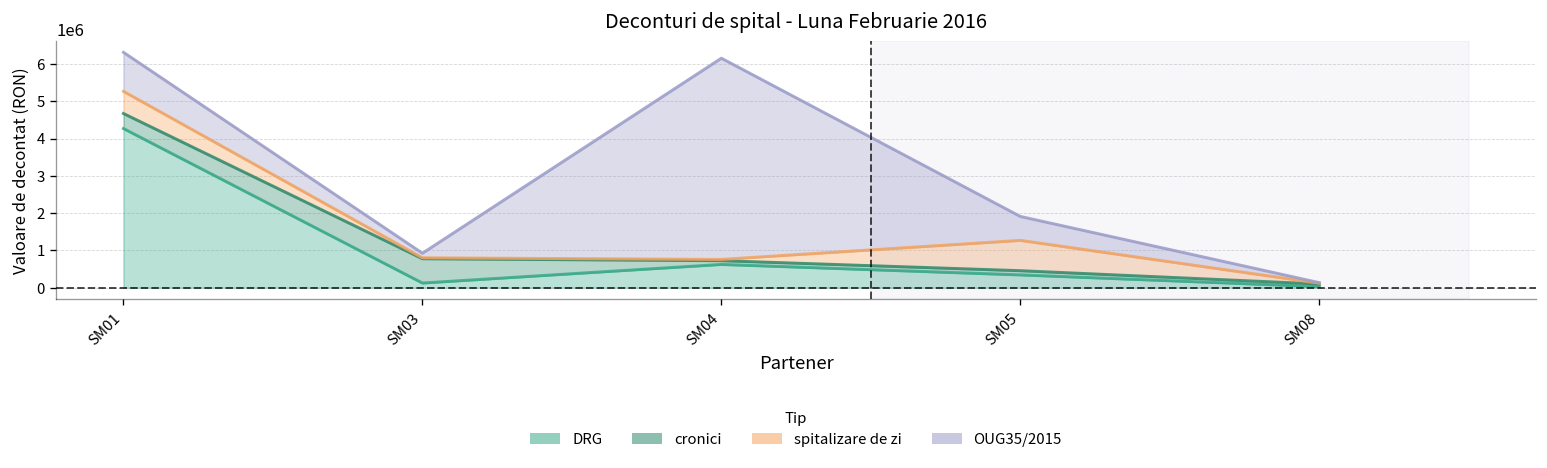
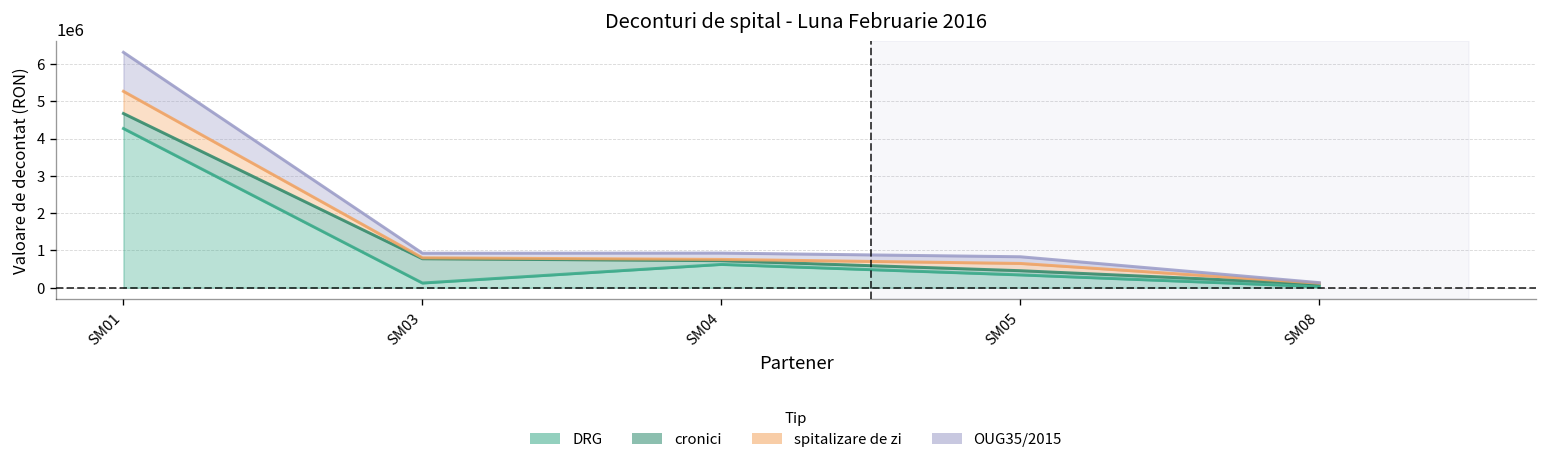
OUG35/2015, SM04: 5400000 -> 200000
spitalizare de zi, SM05: 800000 -> 200000
OUG35/2015, SM05: 600000 -> 200000
